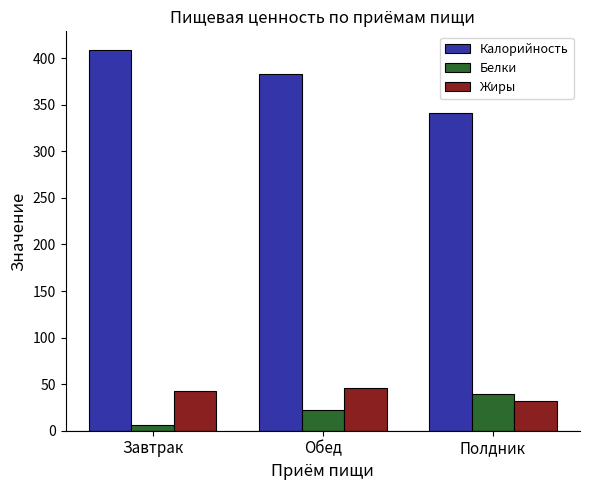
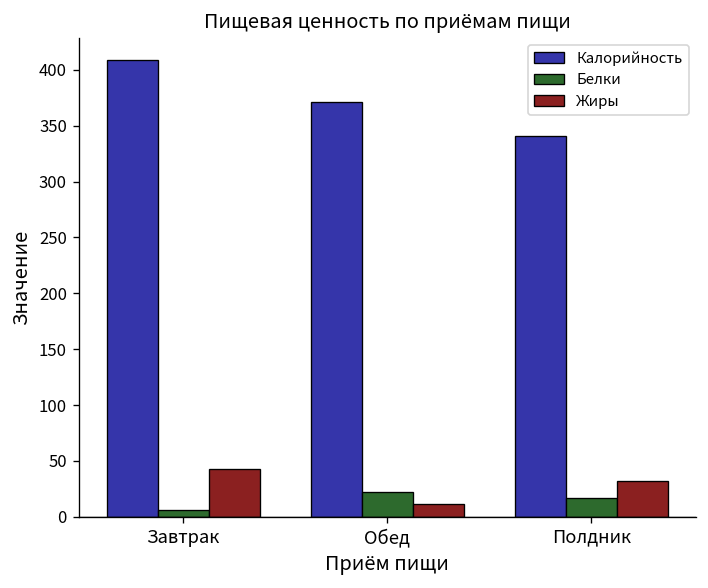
Калорийность, Обед: 380 -> 370
Жиры, Обед: 50 -> 10
Белки, Полдник: 40 -> 20
